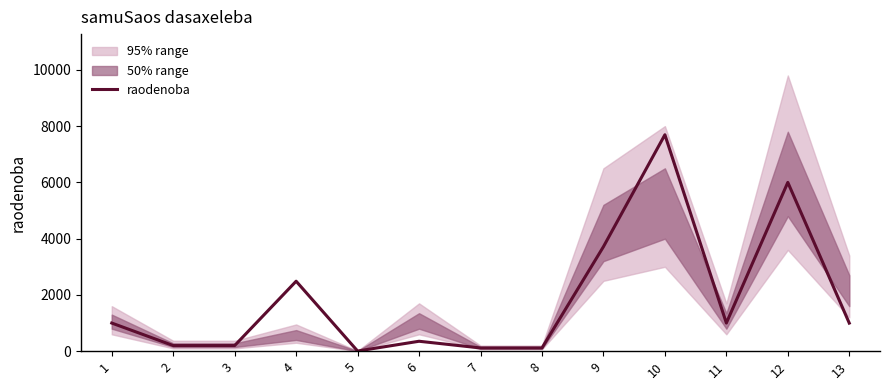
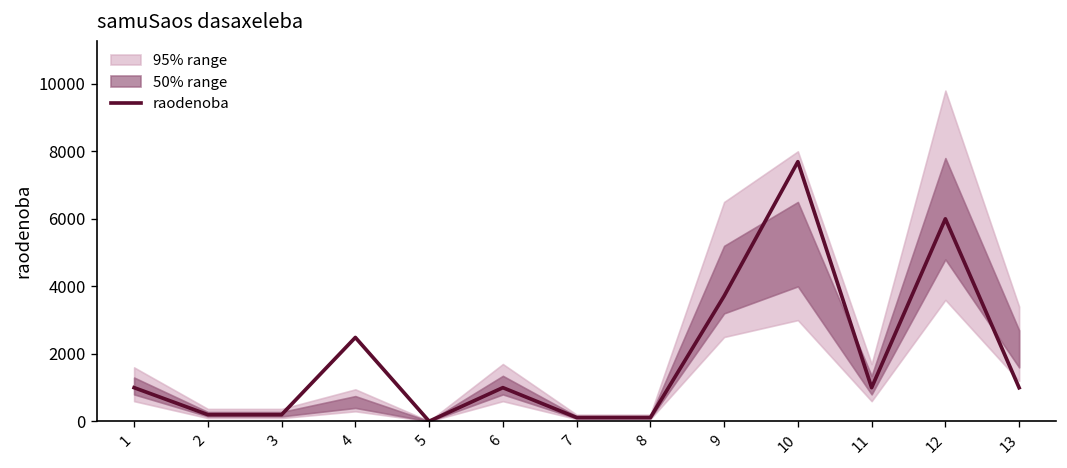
raodenoba, 6: 400 -> 1000
